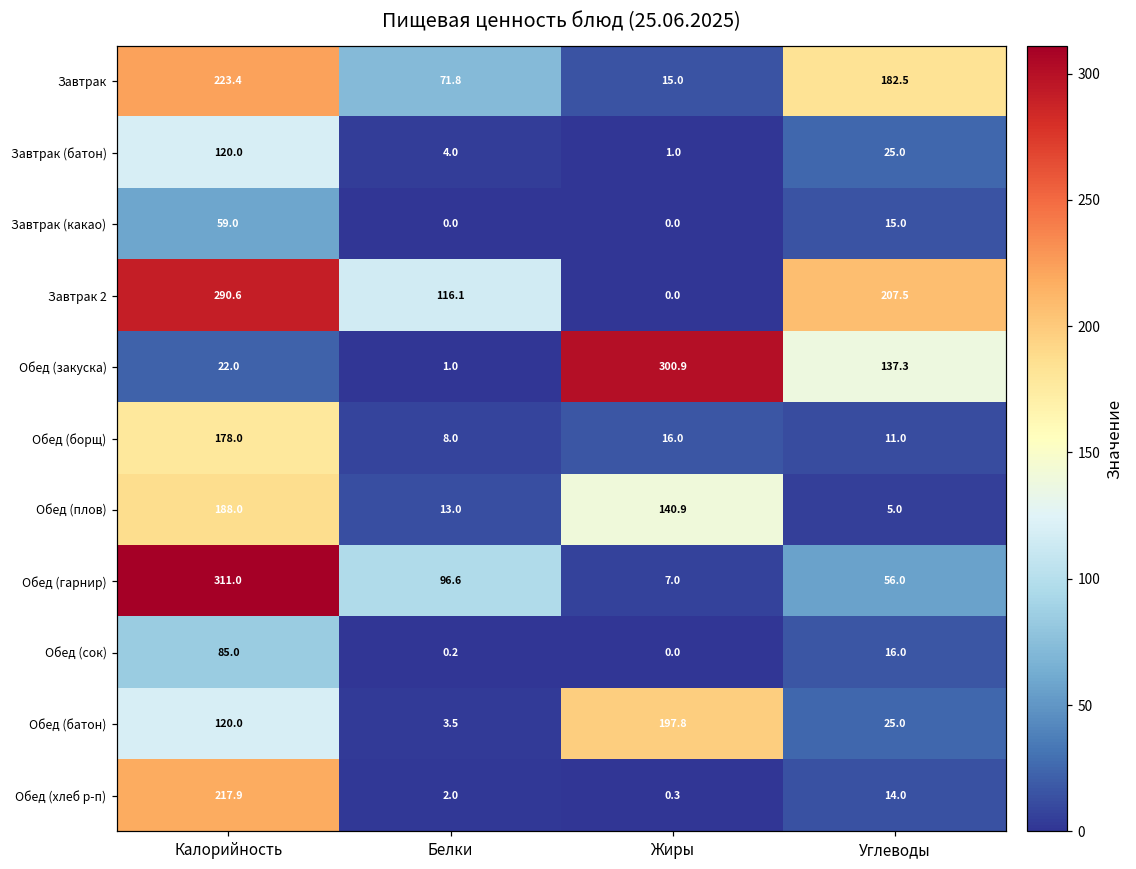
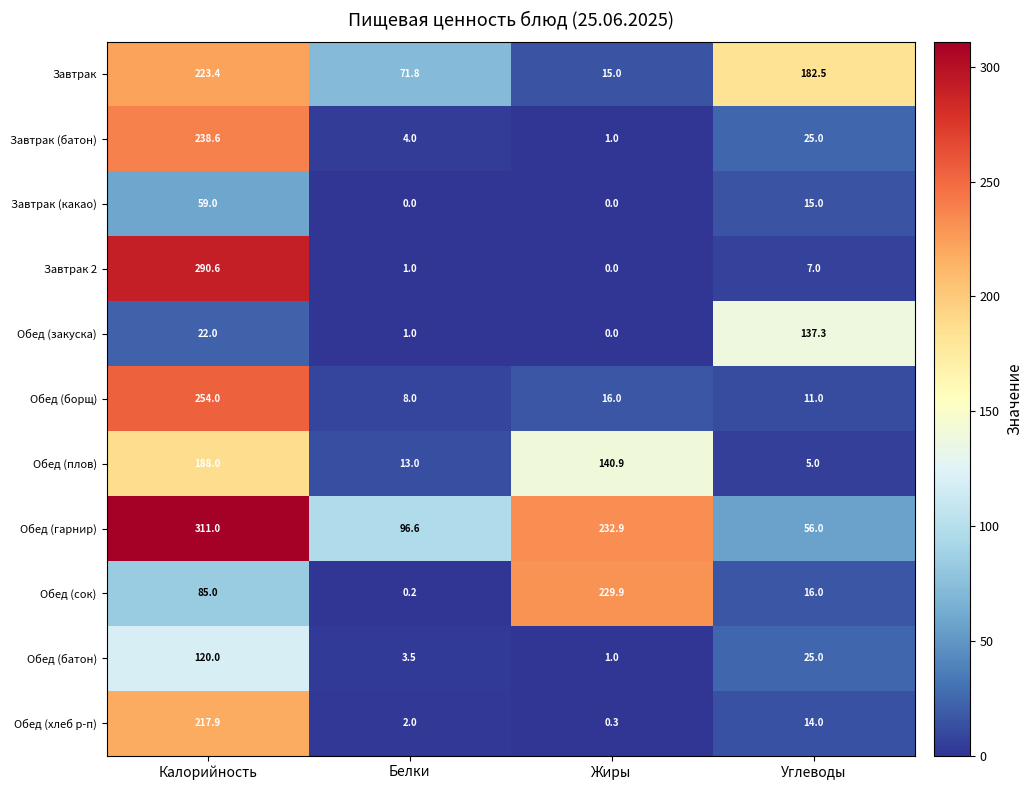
Завтрак (батон), Калорийность: 120.0 -> 238.6
Завтрак 2, Белки: 116.1 -> 1.0
Завтрак 2, Углеводы: 207.5 -> 7.0
Обед (закуска), Жиры: 300.9 -> 0.0
Обед (борщ), Калорийность: 178.0 -> 254.0
Обед (гарнир), Жиры: 7.0 -> 232.9
Обед (сок), Жиры: 0.0 -> 229.9
Обед (батон), Жиры: 197.8 -> 1.0
